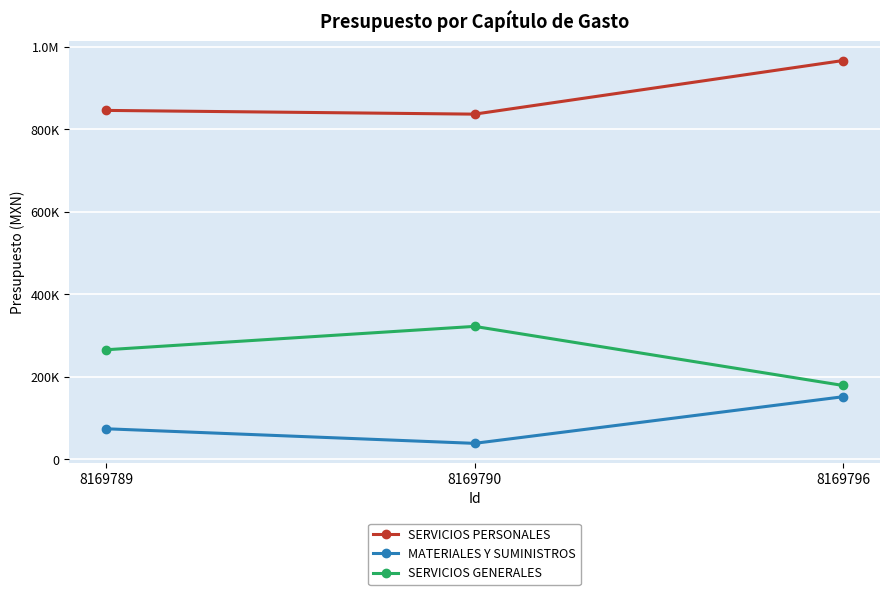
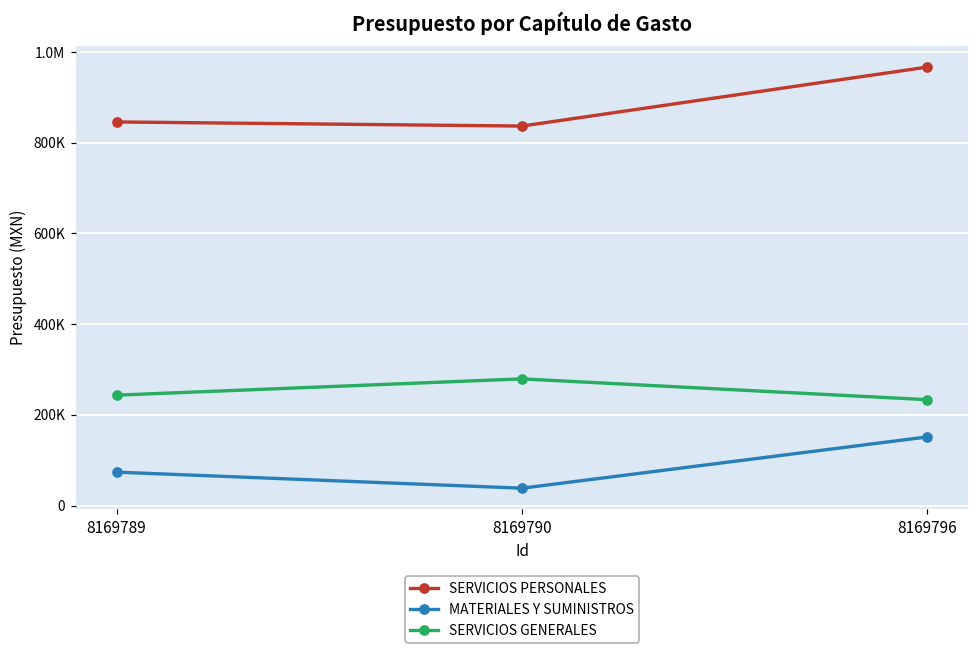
SERVICIOS GENERALES, 8169789: 270000 -> 240000
SERVICIOS GENERALES, 8169790: 320000 -> 280000
SERVICIOS GENERALES, 8169796: 180000 -> 230000
